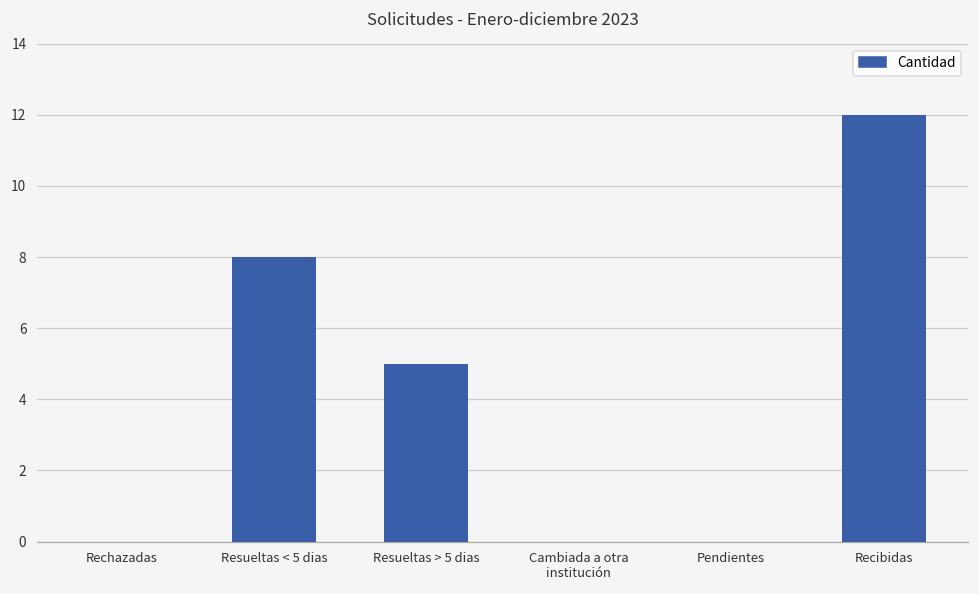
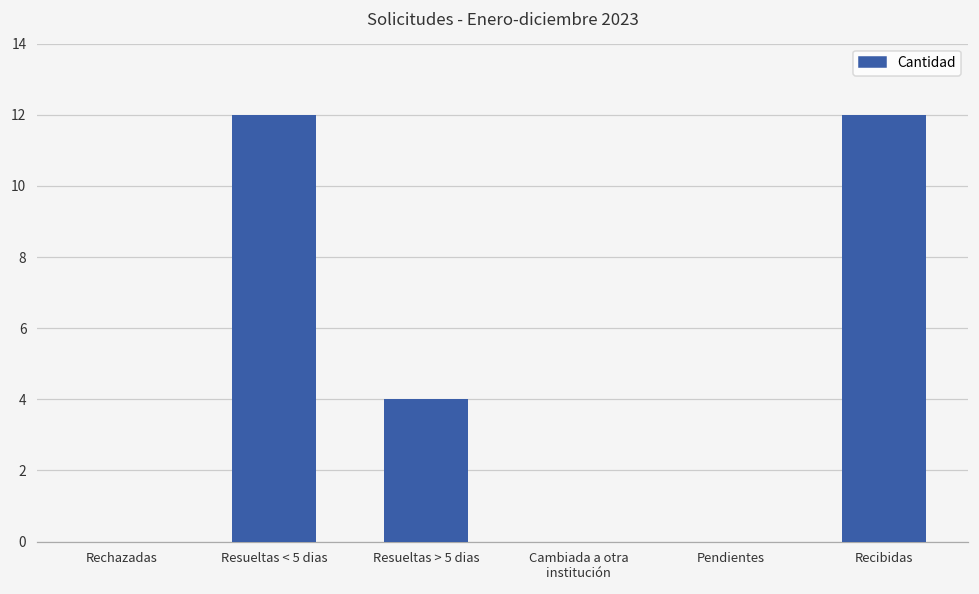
Resueltas < 5 dias: 8 -> 12
Resueltas > 5 dias: 5 -> 4
